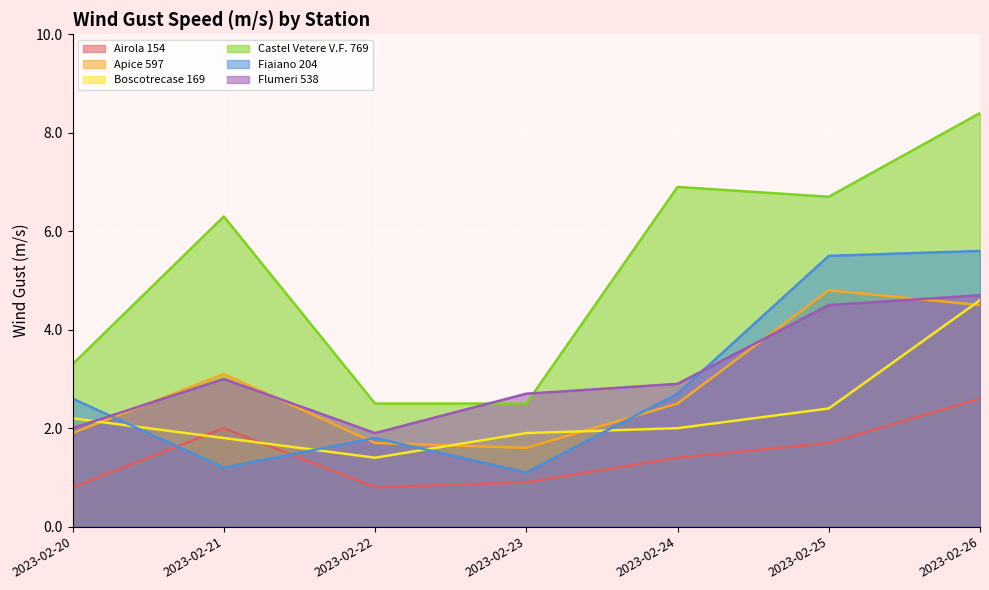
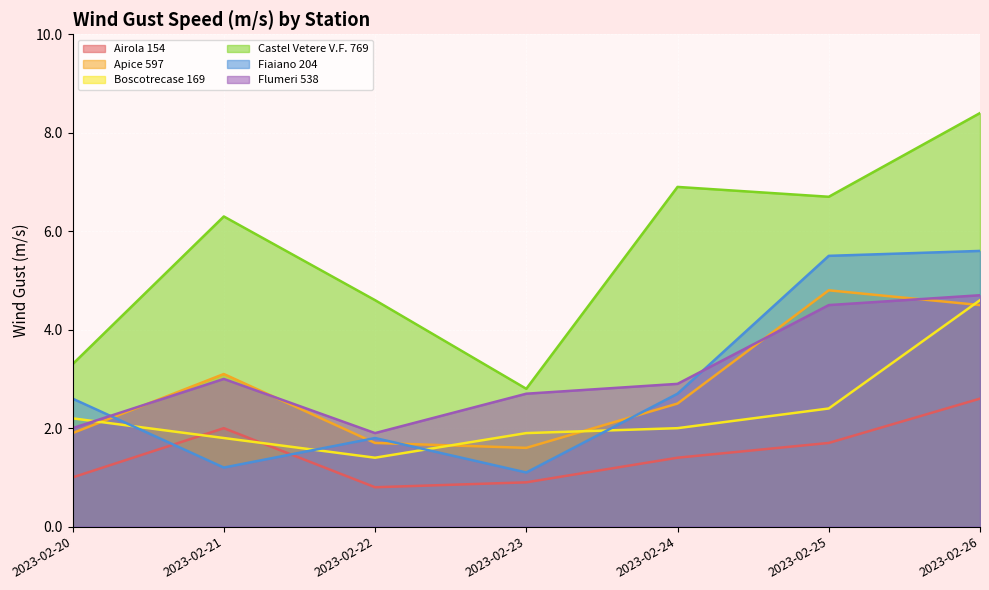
Airola 154, 2023-02-20: 0.8 -> 1.0
Castel Vetere V.F. 769, 2023-02-22: 2.5 -> 4.6
Castel Vetere V.F. 769, 2023-02-23: 2.5 -> 2.8
